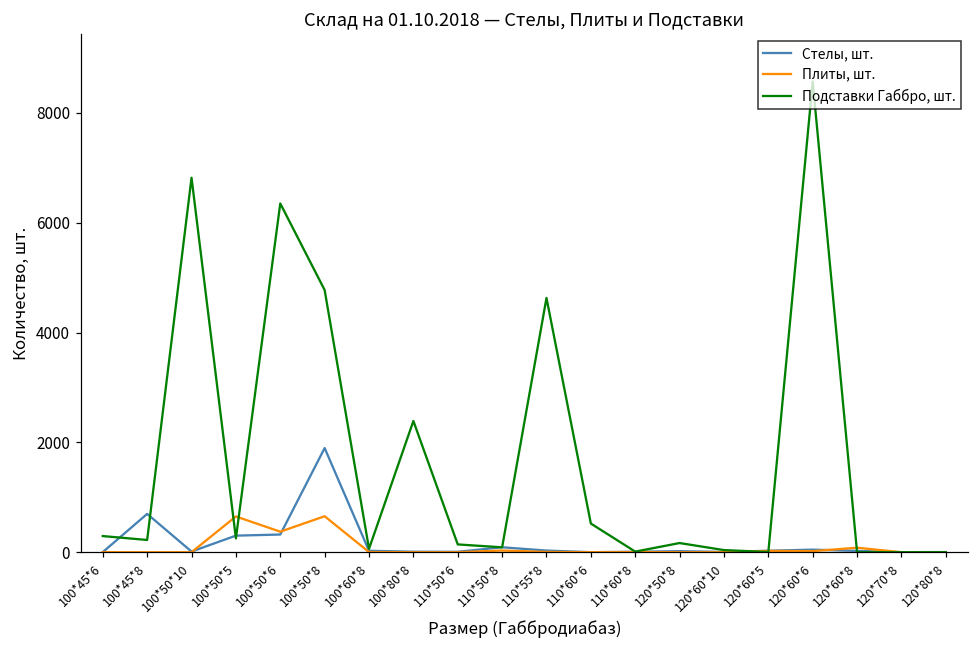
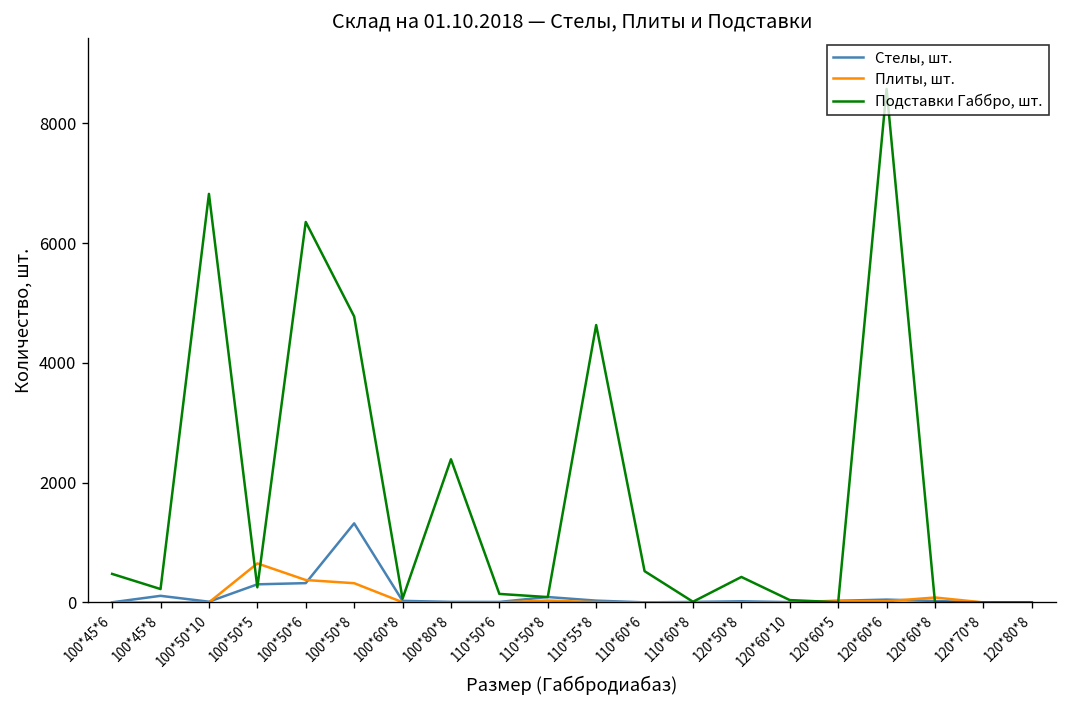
Подставки Габбро, шт., 100*45*6: 300 -> 500
Стелы, шт., 100*45*8: 700 -> 100
Стелы, шт., 100*50*8: 1900 -> 1300
Плиты, шт., 100*50*8: 700 -> 300
Подставки Габбро, шт., 120*50*8: 200 -> 400
